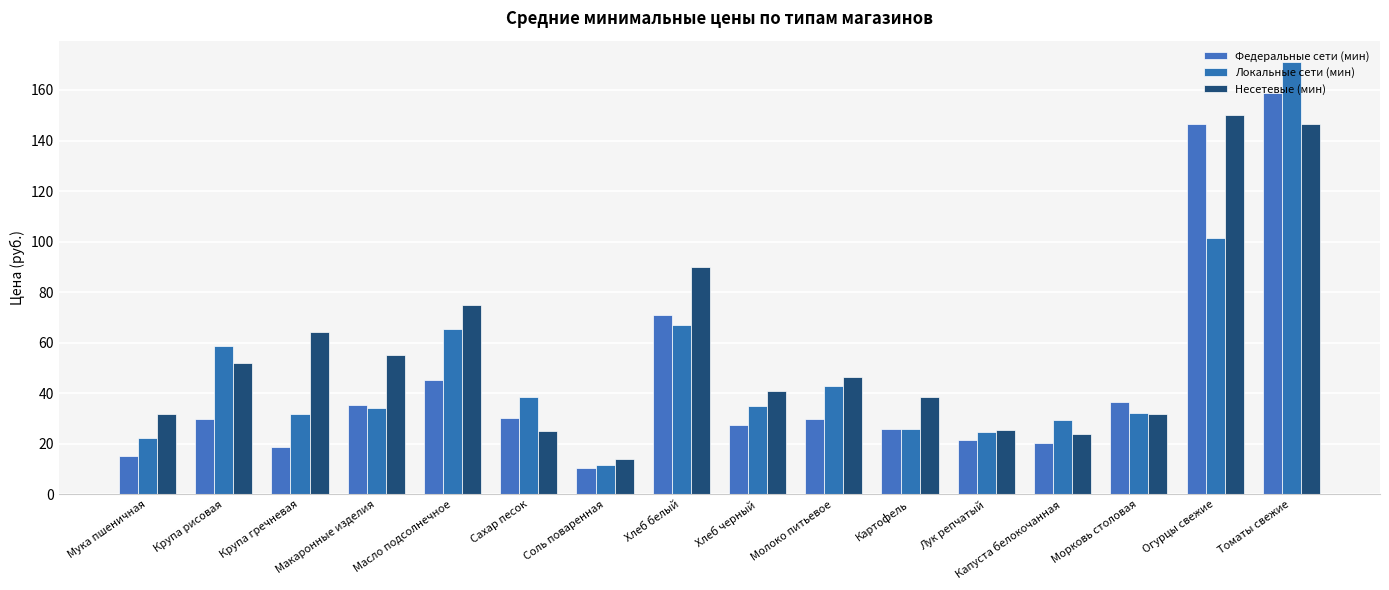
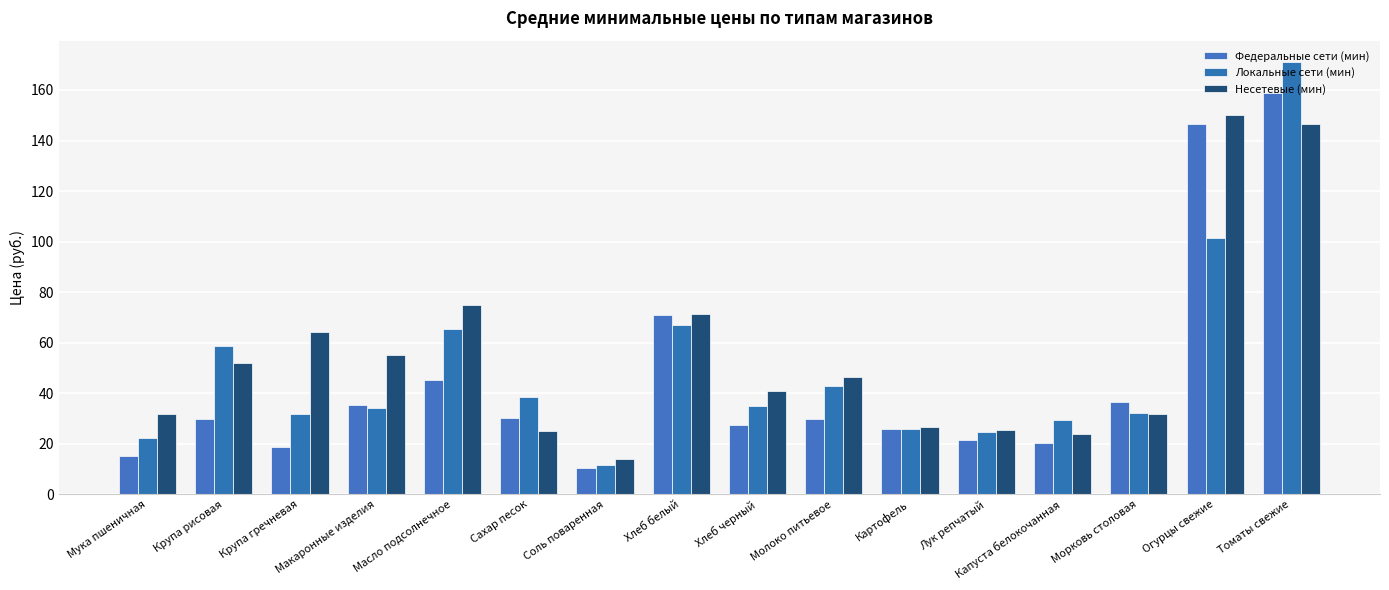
Несетевые (мин), Хлеб белый: 90 -> 71
Несетевые (мин), Картофель: 39 -> 27
